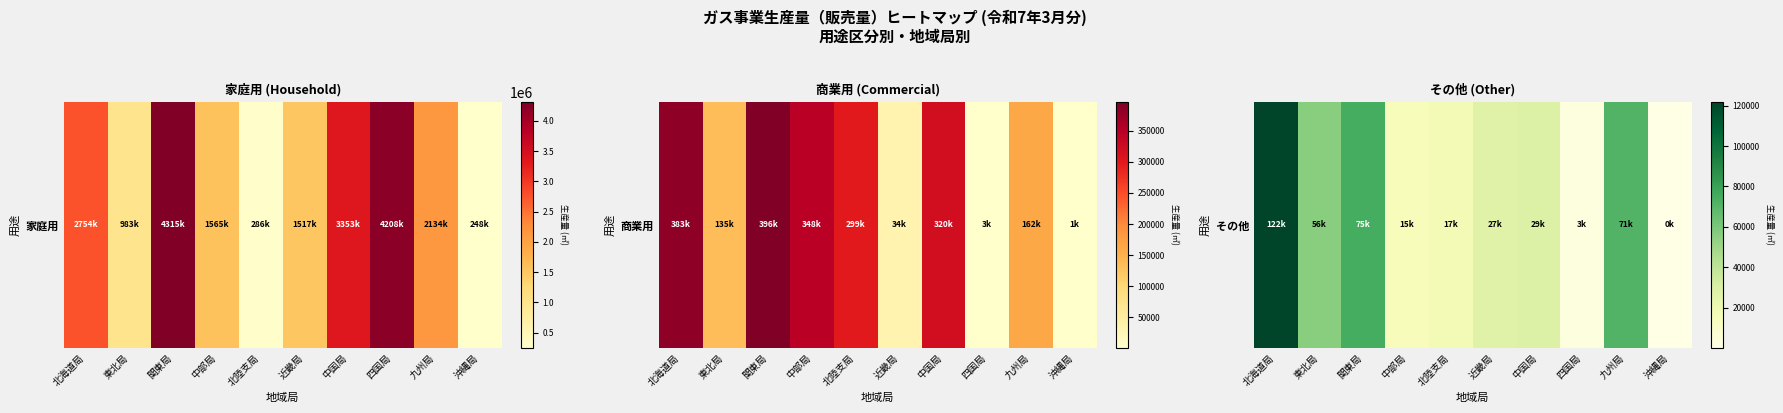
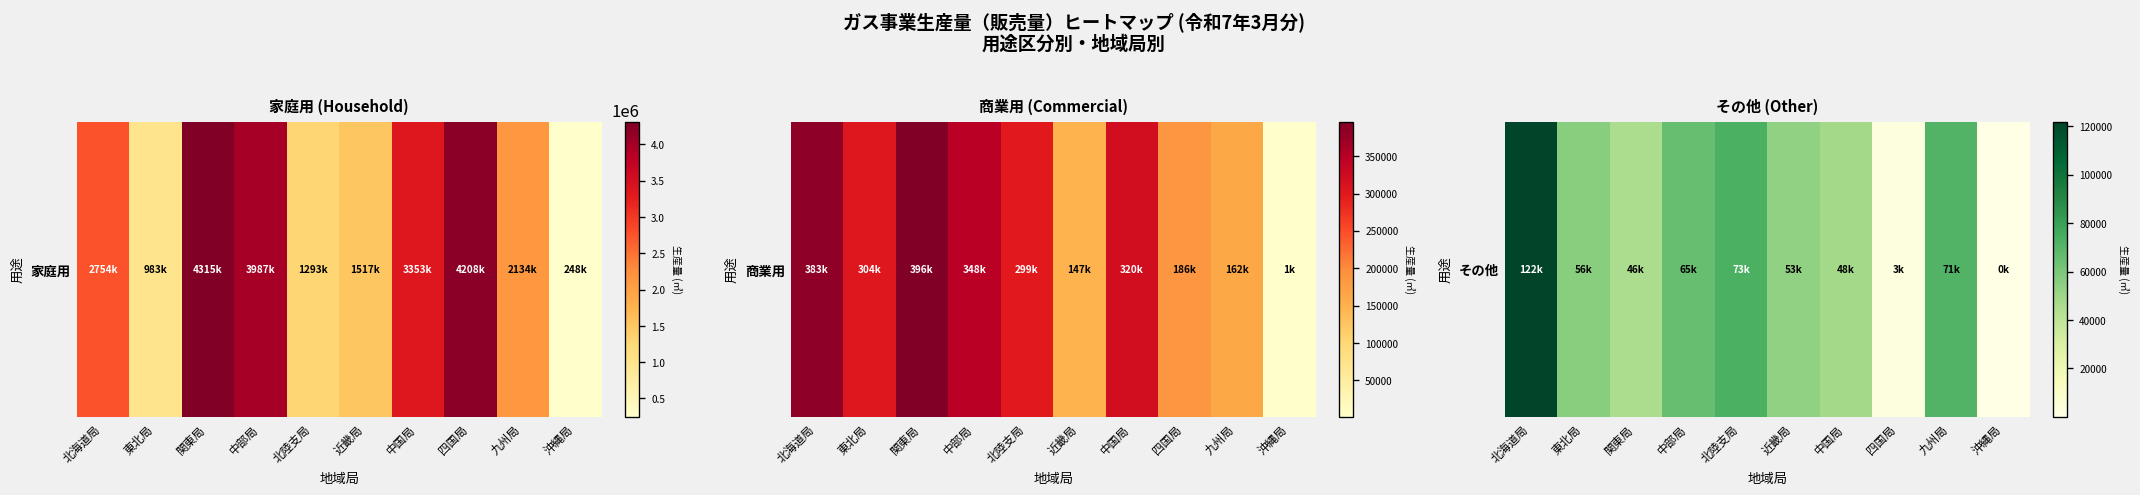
家庭用 (Household), 家庭用, 中部局: 1565k -> 3987k
家庭用 (Household), 家庭用, 北陸支局: 286k -> 1293k
商業用 (Commercial), 商業用, 東北局: 135k -> 304k
商業用 (Commercial), 商業用, 近畿局: 34k -> 147k
商業用 (Commercial), 商業用, 四国局: 3k -> 186k
その他 (Other), その他, 関東局: 75k -> 46k
その他 (Other), その他, 中部局: 15k -> 65k
その他 (Other), その他, 北陸支局: 17k -> 73k
その他 (Other), その他, 近畿局: 27k -> 53k
その他 (Other), その他, 中国局: 29k -> 48k
